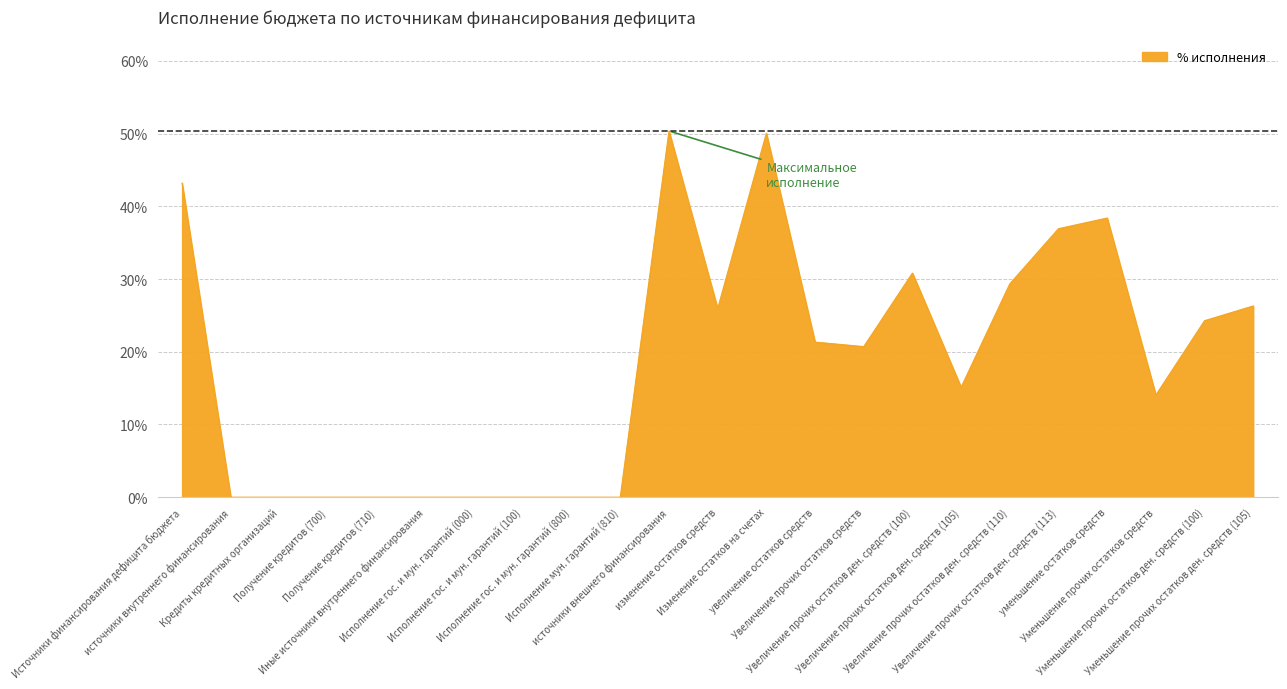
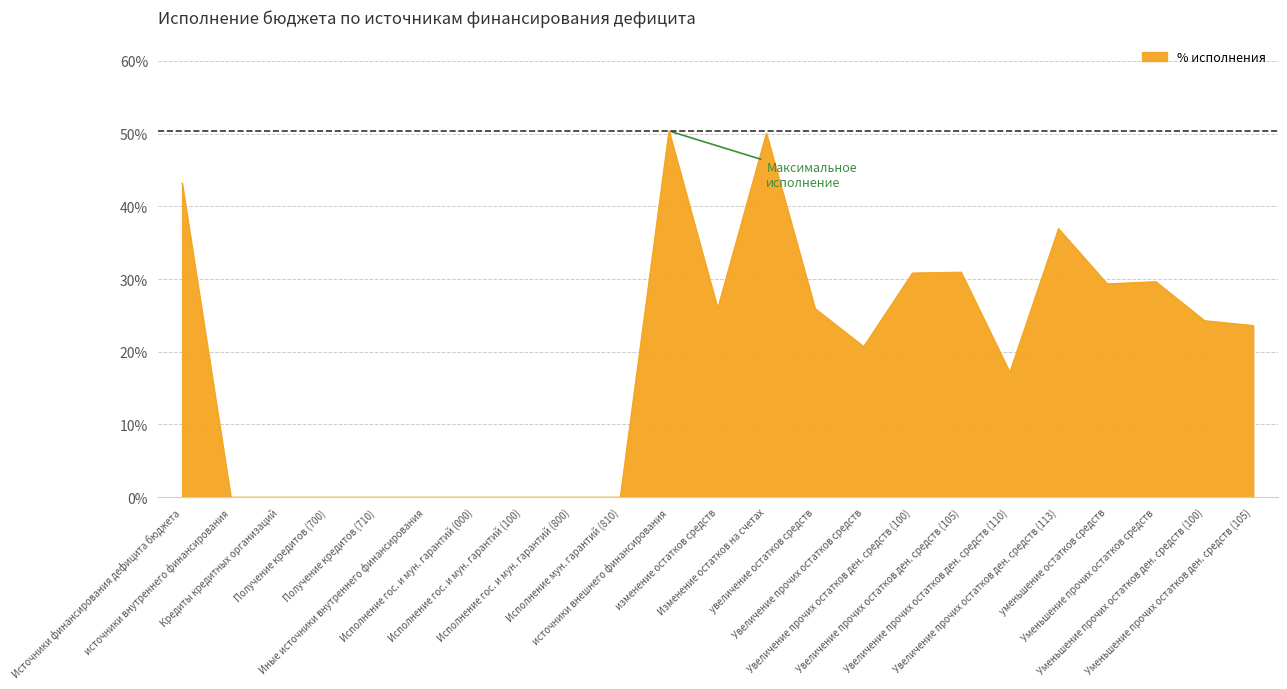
увеличение остатков средств: 21% -> 26%
Увеличение прочих остатков ден. средств (105): 15% -> 31%
Увеличение прочих остатков ден. средств (110): 29% -> 17%
уменьшение остатков средств: 38% -> 29%
Уменьшение прочих остатков средств: 14% -> 30%
Уменьшение прочих остатков ден. средств (105): 26% -> 24%
